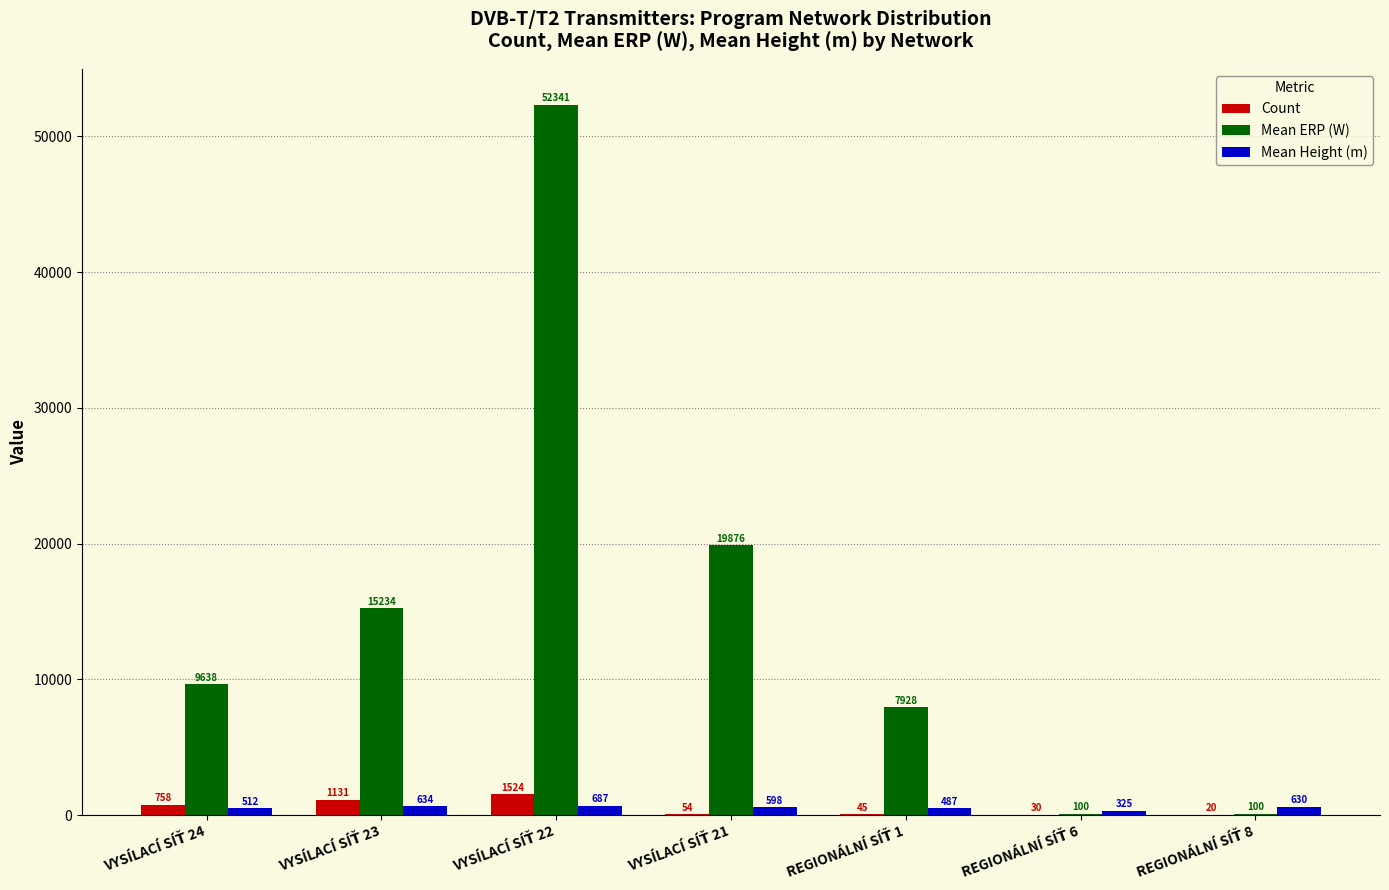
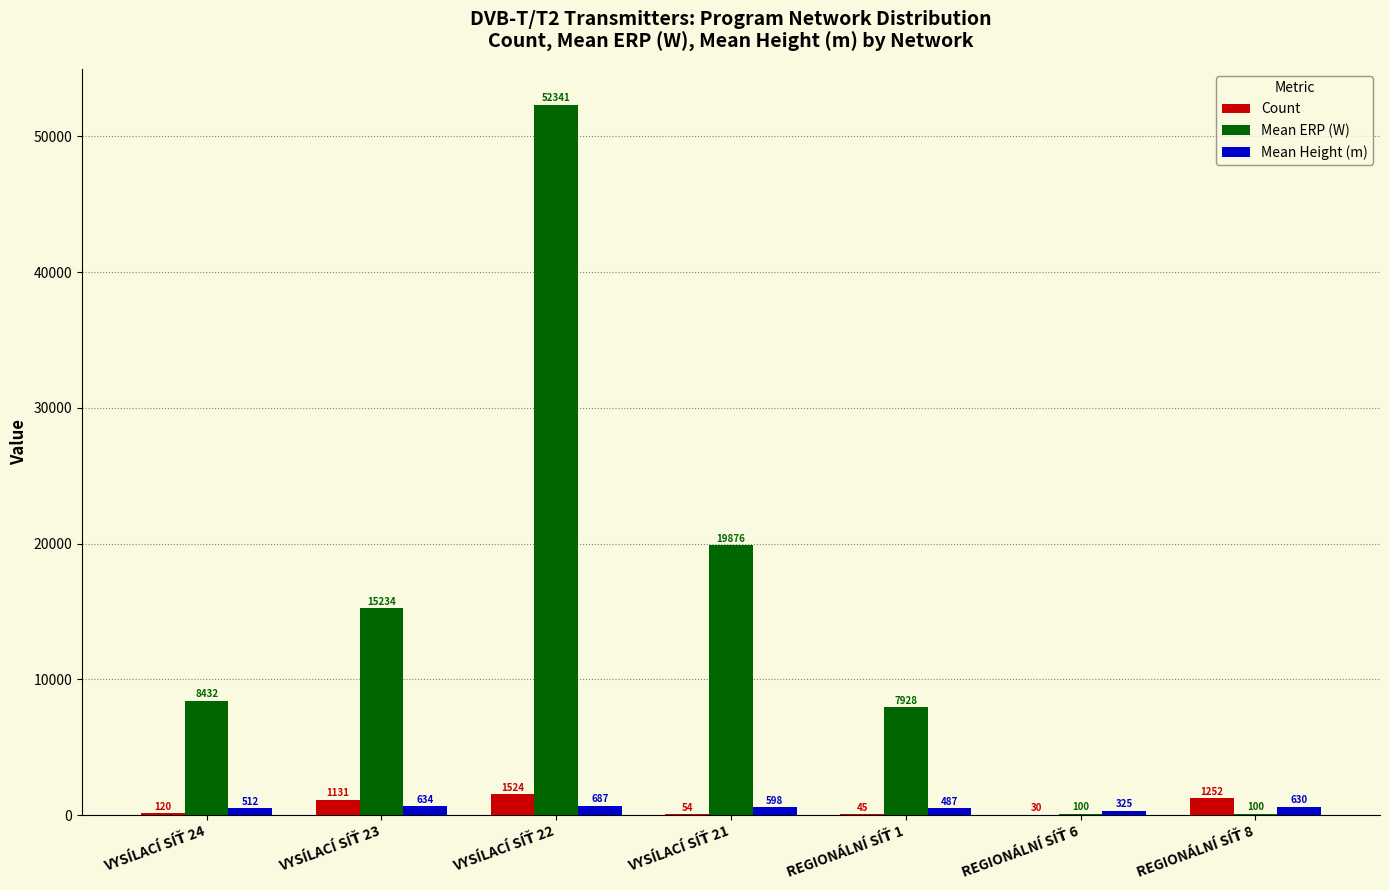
Count, VYSÍLACÍ SÍŤ 24: 758 -> 120
Mean ERP (W), VYSÍLACÍ SÍŤ 24: 9638 -> 8432
Count, REGIONÁLNÍ SÍŤ 8: 20 -> 1252
